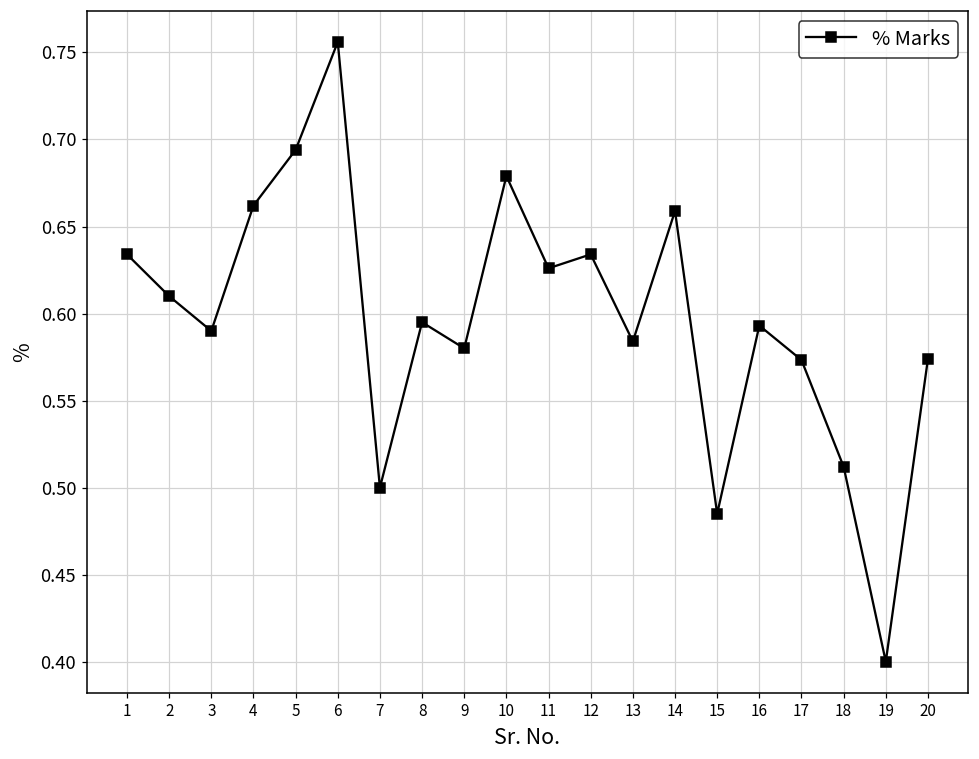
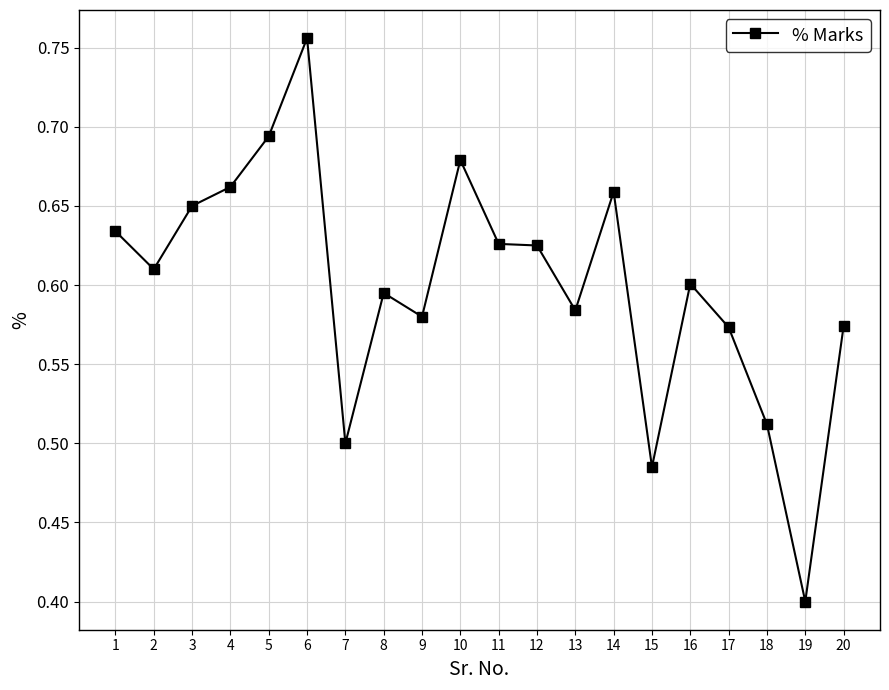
3: 0.59 -> 0.65
12: 0.634 -> 0.625
16: 0.593 -> 0.601
